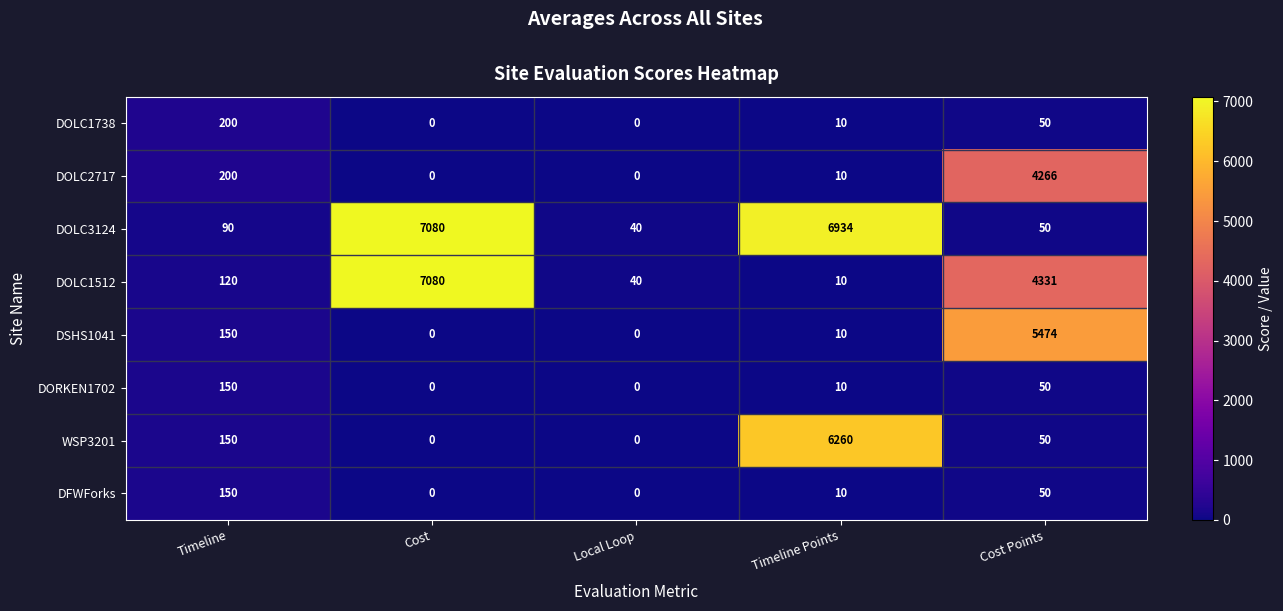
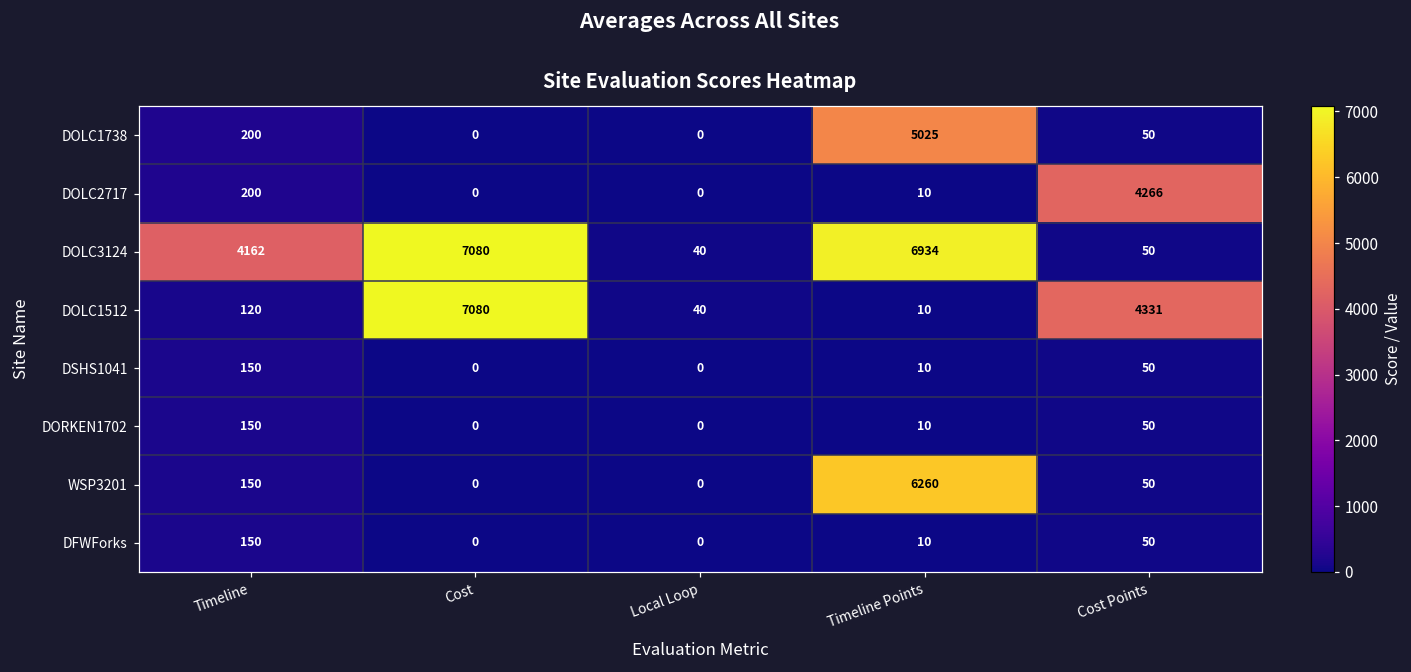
DOLC1738, Timeline Points: 10 -> 5025
DOLC3124, Timeline: 90 -> 4162
DSHS1041, Cost Points: 5474 -> 50
